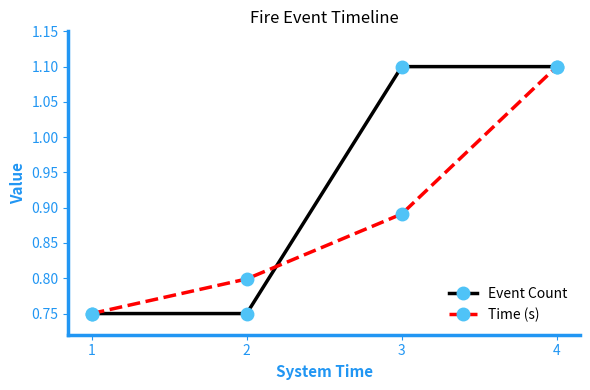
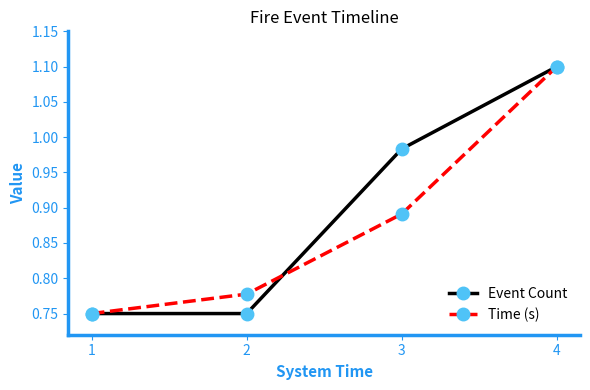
Time (s), 2: 0.80 -> 0.78
Event Count, 3: 1.10 -> 0.98
